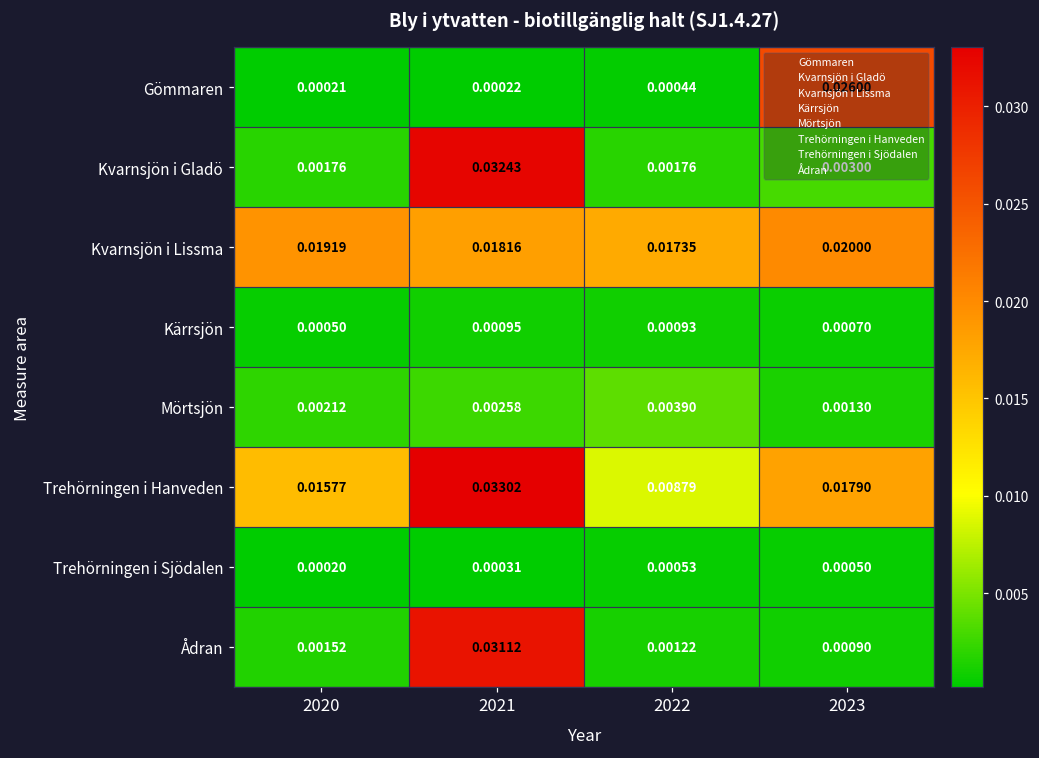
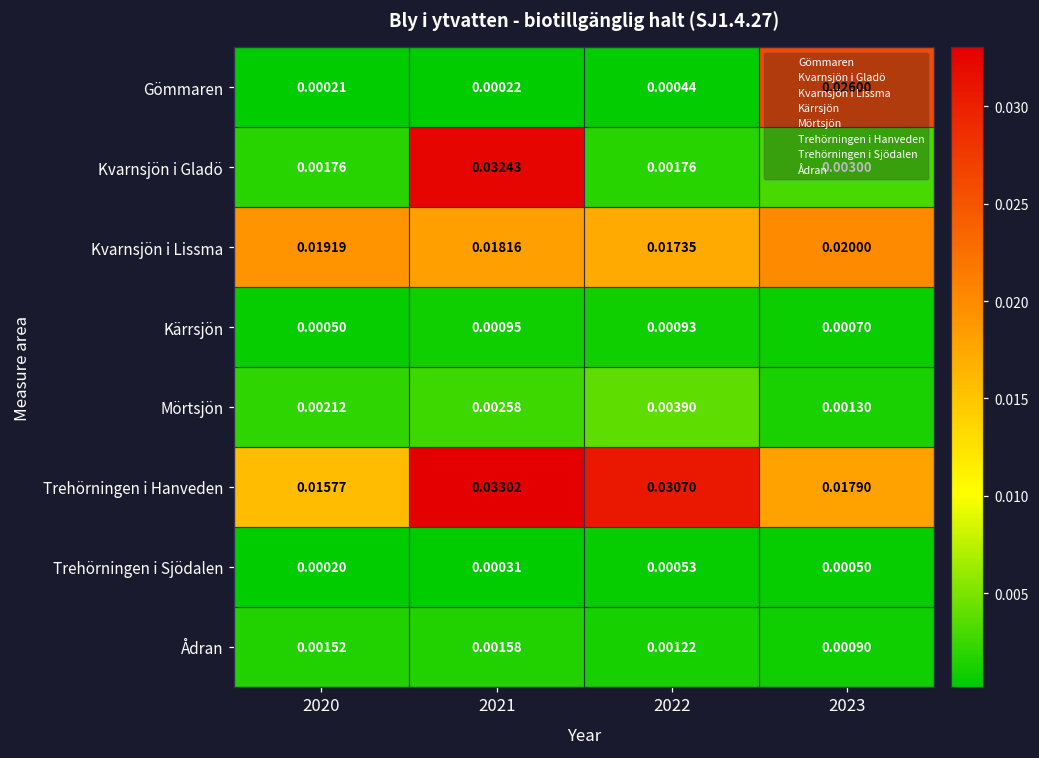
Trehörningen i Hanveden, 2022: 0.00879 -> 0.03070
Ådran, 2021: 0.03112 -> 0.00158
